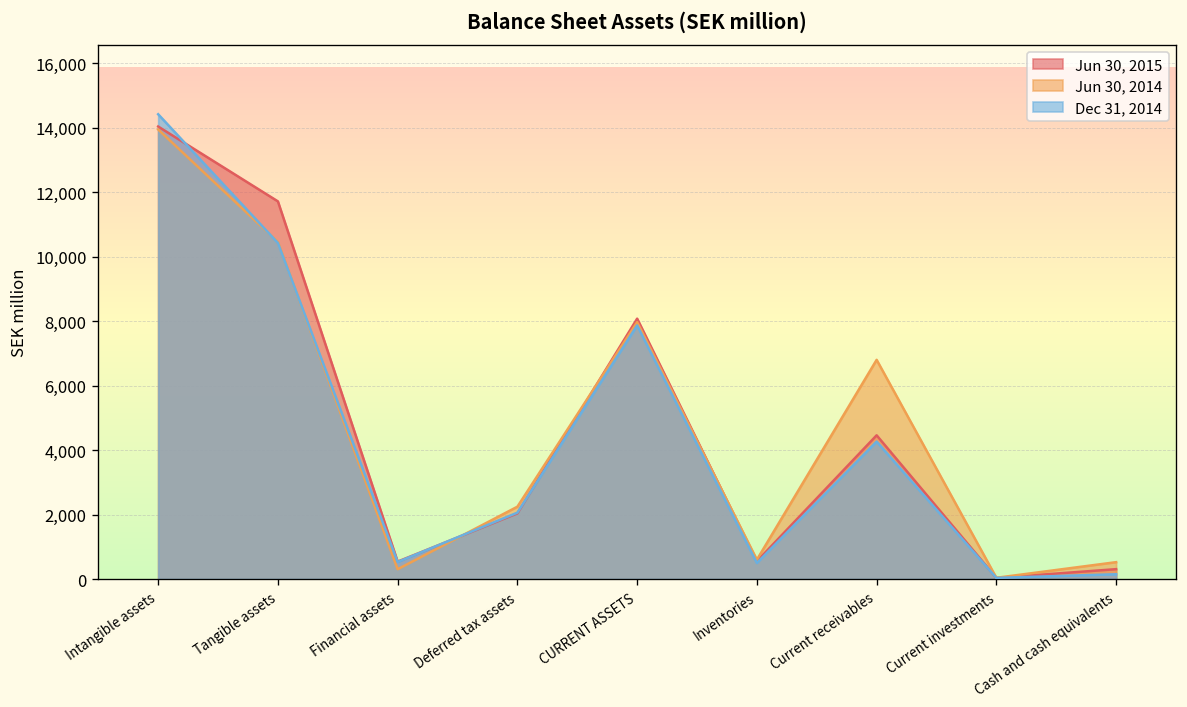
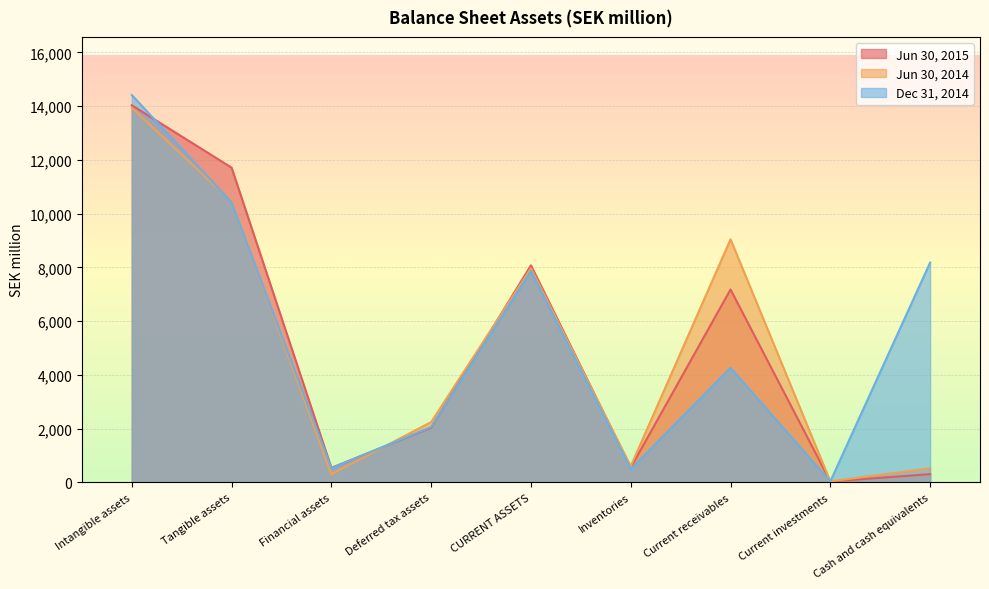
Jun 30, 2015, Current receivables: 4,500 -> 7,200
Jun 30, 2014, Current receivables: 6,800 -> 9,000
Dec 31, 2014, Cash and cash equivalents: 200 -> 8,200
